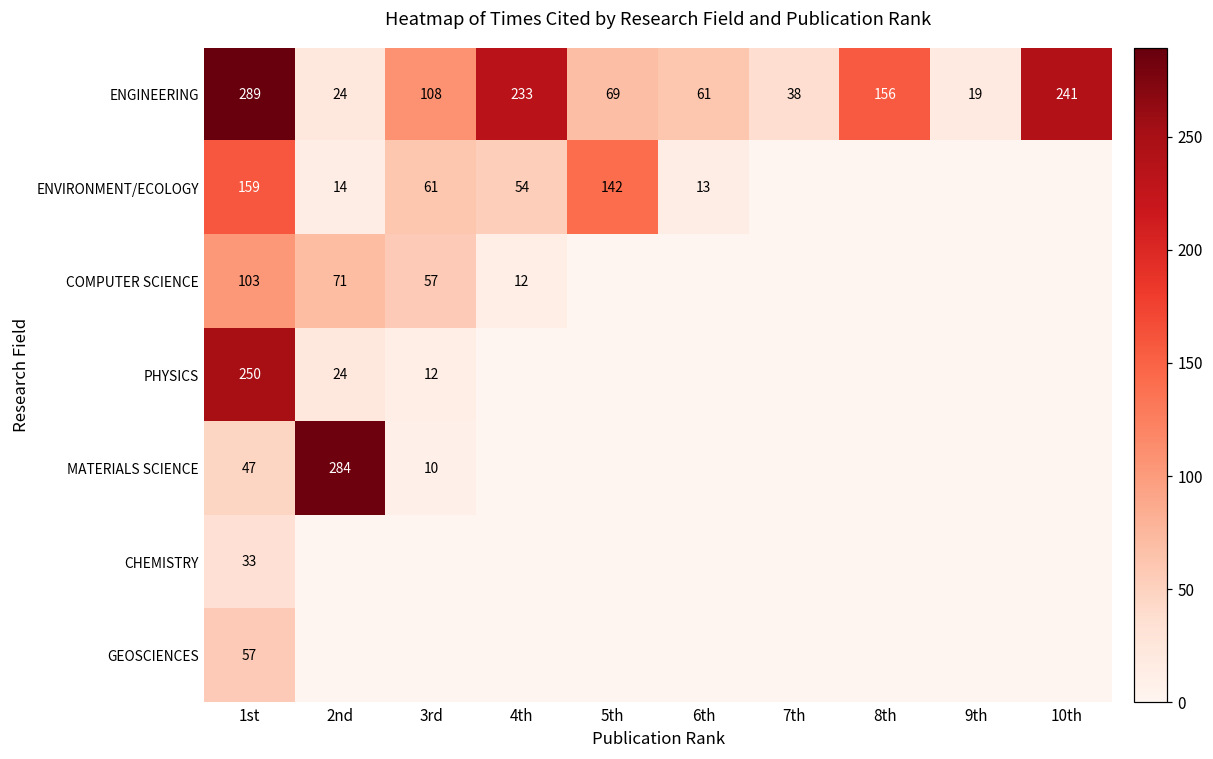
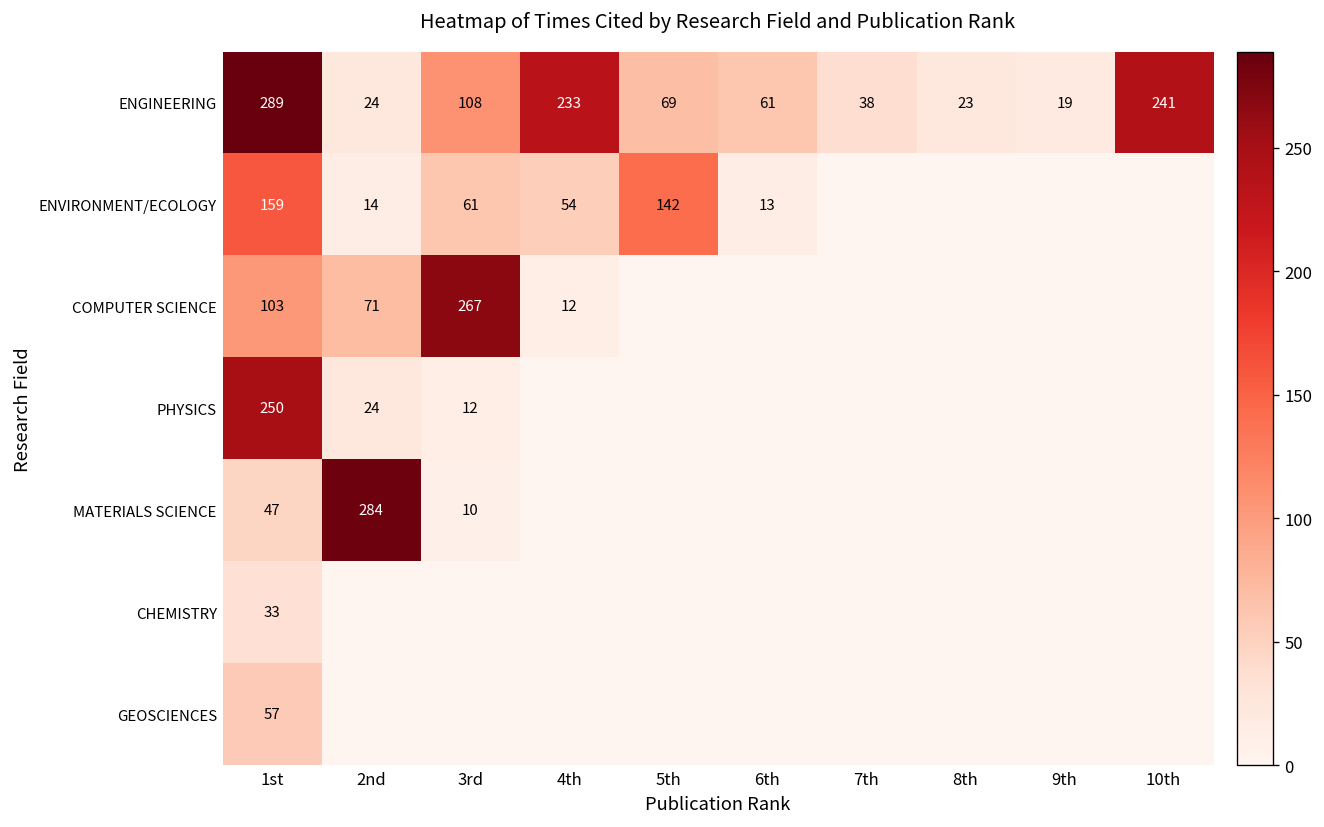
ENGINEERING, 8th: 156 -> 23
COMPUTER SCIENCE, 3rd: 57 -> 267
